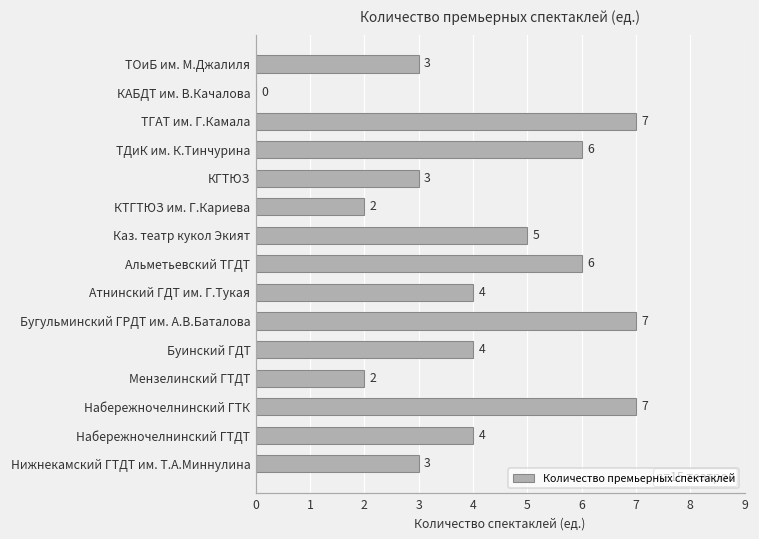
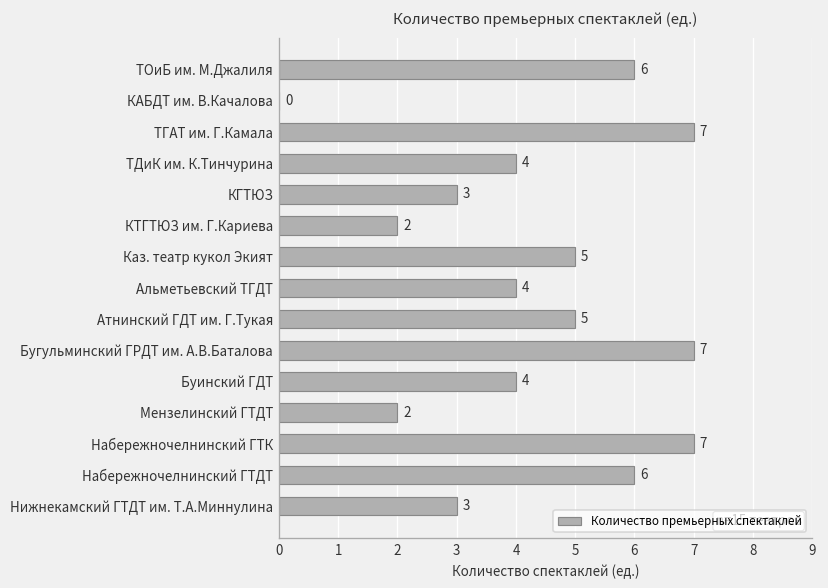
ТОиБ им. М.Джалиля: 3 -> 6
ТДиК им. К.Тинчурина: 6 -> 4
Альметьевский ТГДТ: 6 -> 4
Атнинский ГДТ им. Г.Тукая: 4 -> 5
Набережночелнинский ГТДТ: 4 -> 6
